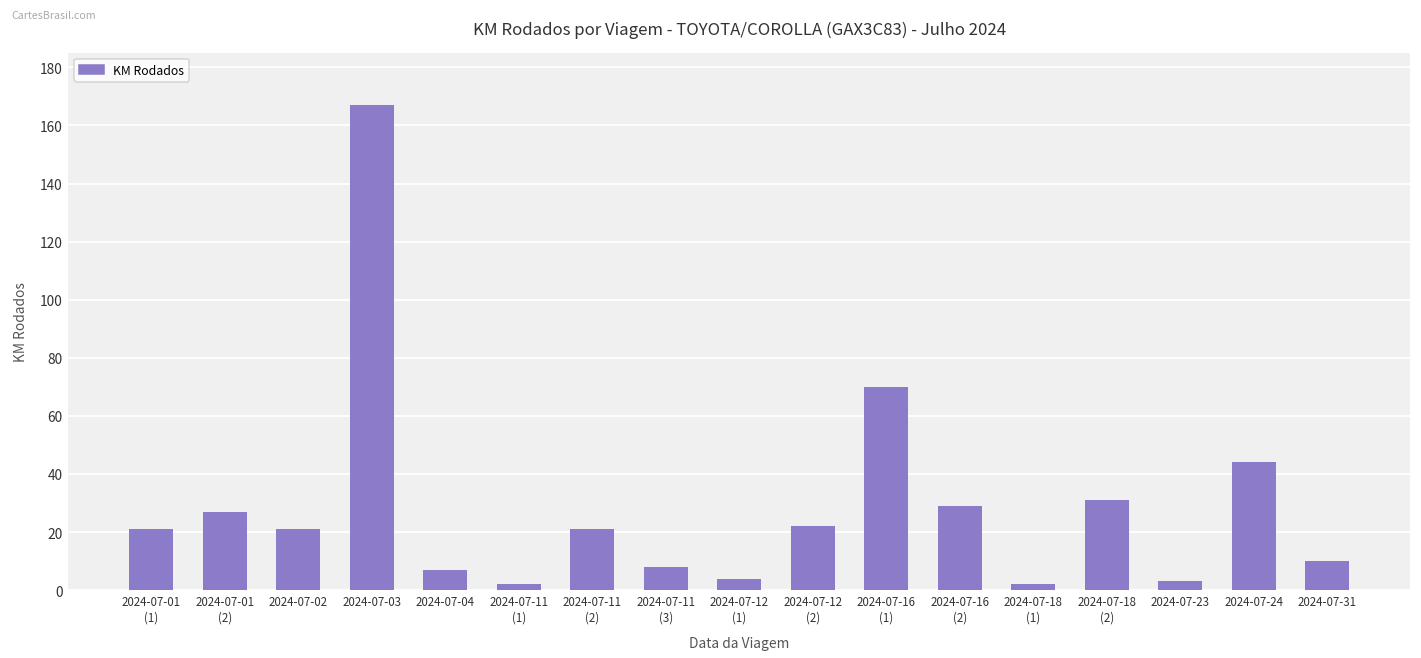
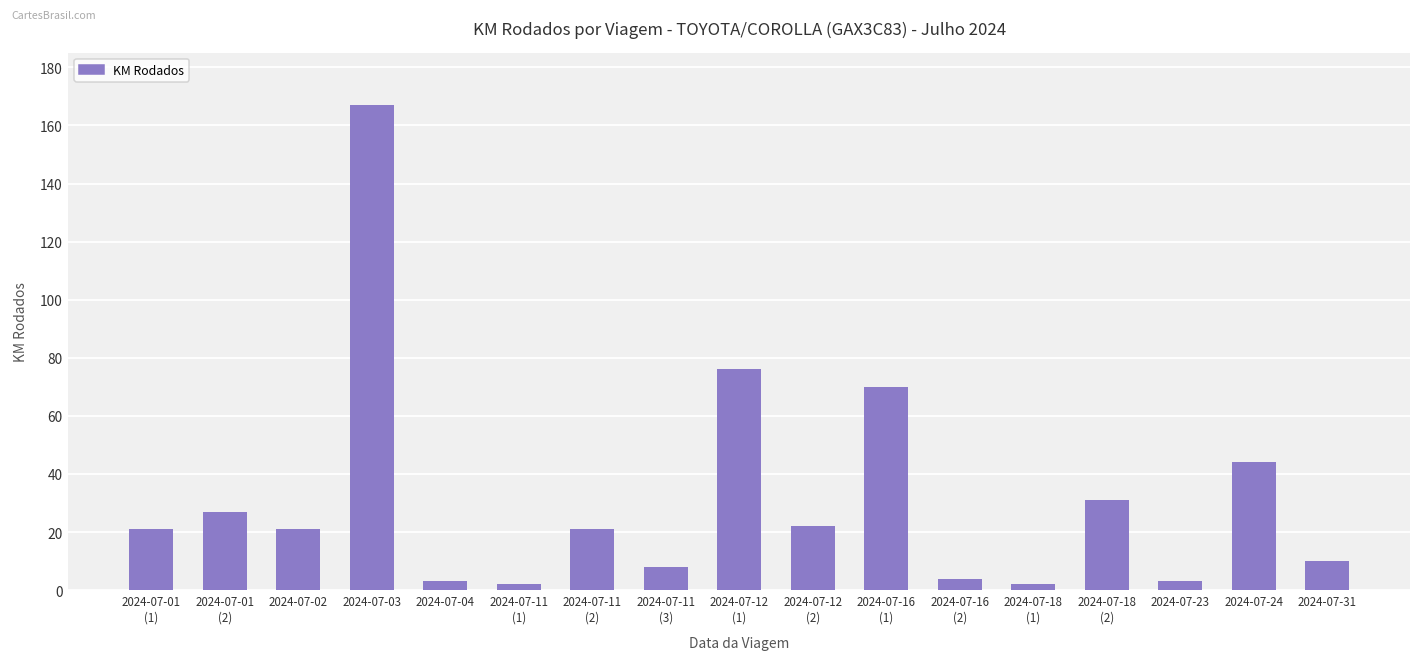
2024-07-04: 7 -> 3
2024-07-12 (1): 4 -> 76
2024-07-16 (2): 29 -> 4
